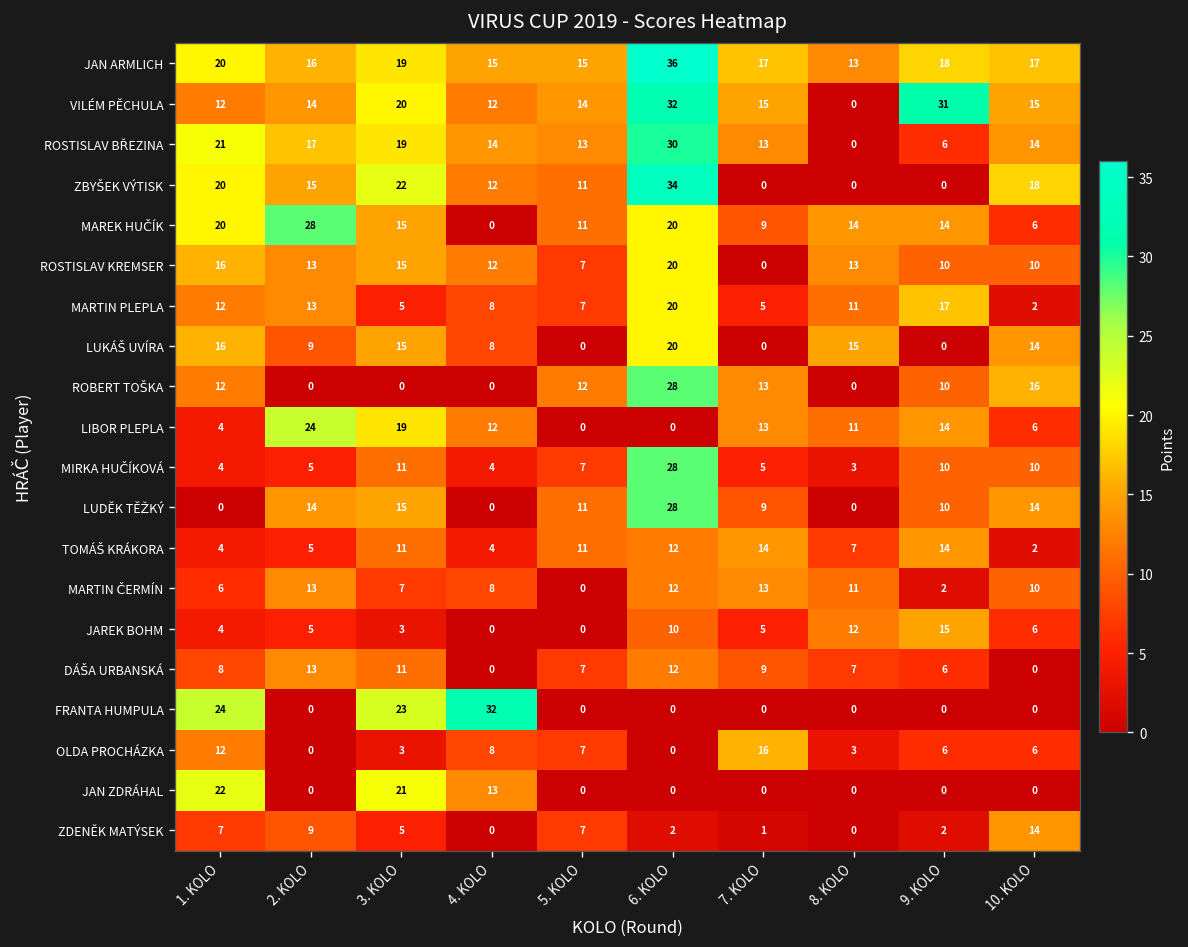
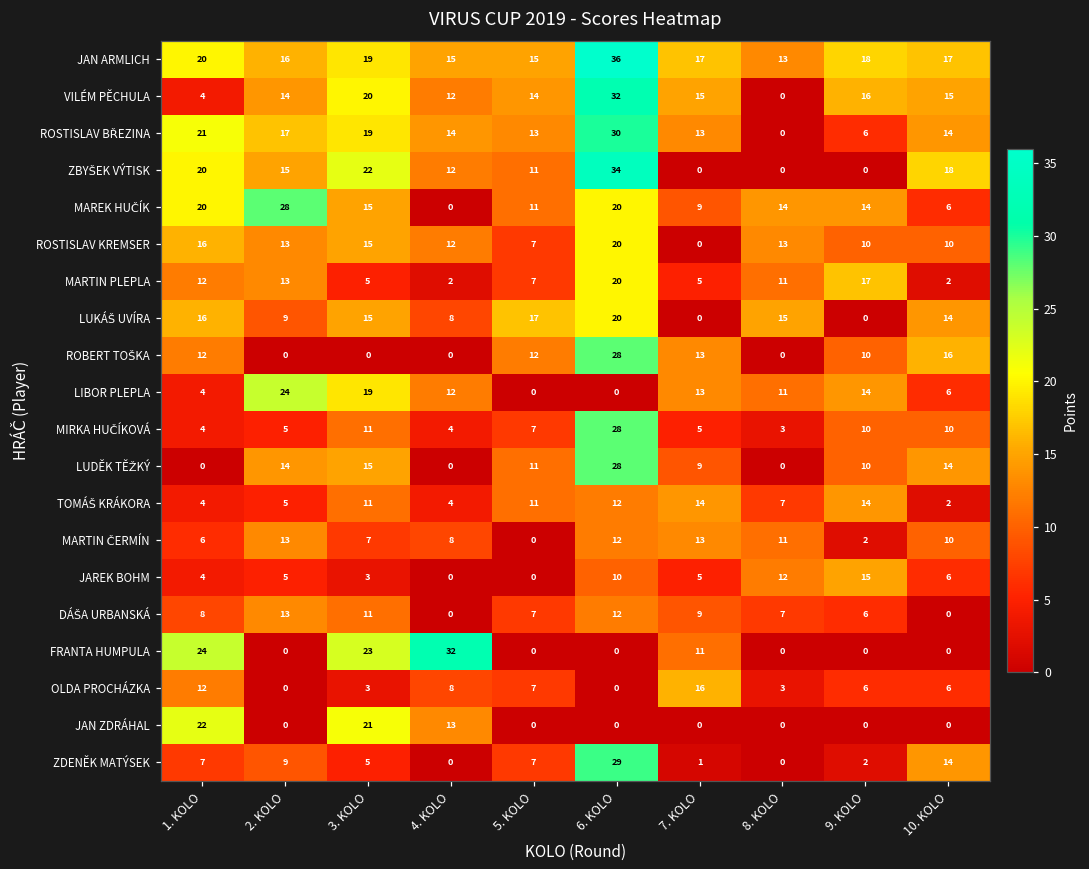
VILÉM PĚCHULA, 1. KOLO: 12 -> 4
VILÉM PĚCHULA, 9. KOLO: 31 -> 16
MARTIN PLEPLA, 4. KOLO: 8 -> 2
LUKÁŠ UVÍRA, 5. KOLO: 0 -> 17
FRANTA HUMPULA, 7. KOLO: 0 -> 11
ZDENĚK MATÝSEK, 6. KOLO: 2 -> 29
